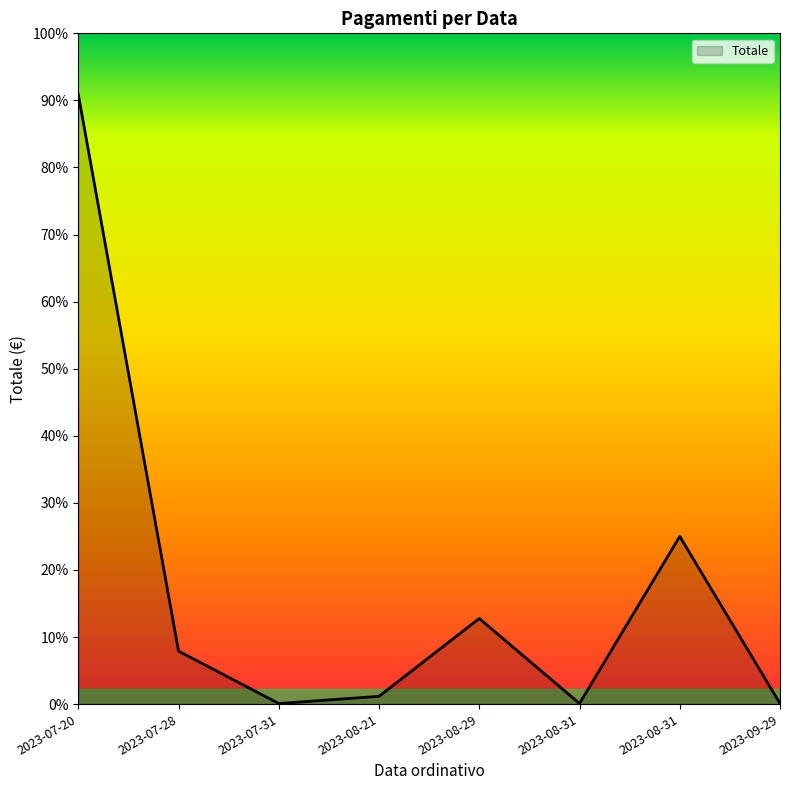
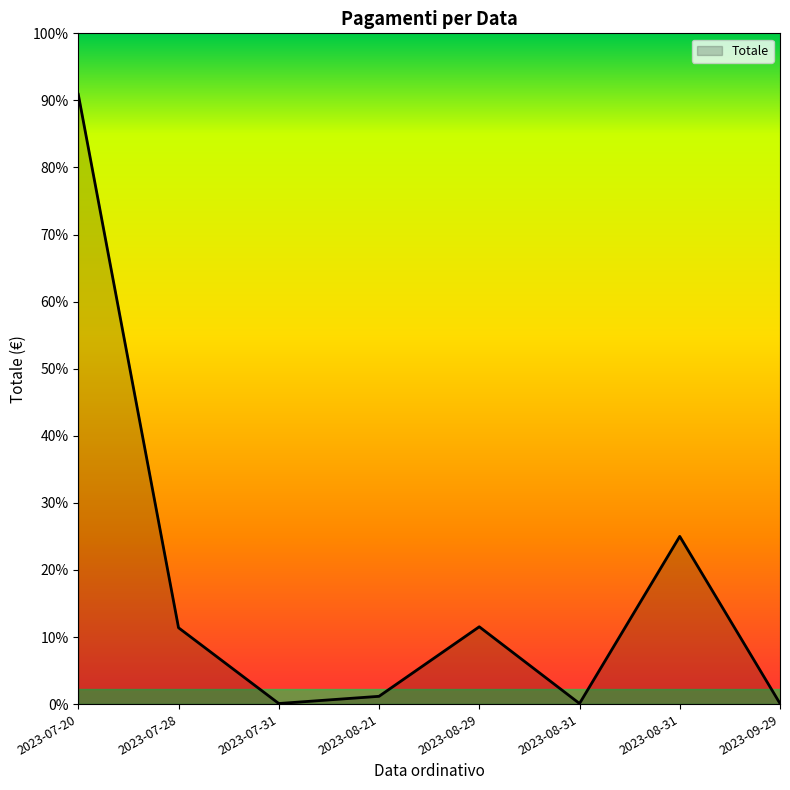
2023-07-28: 8% -> 11%
2023-08-29: 13% -> 12%
